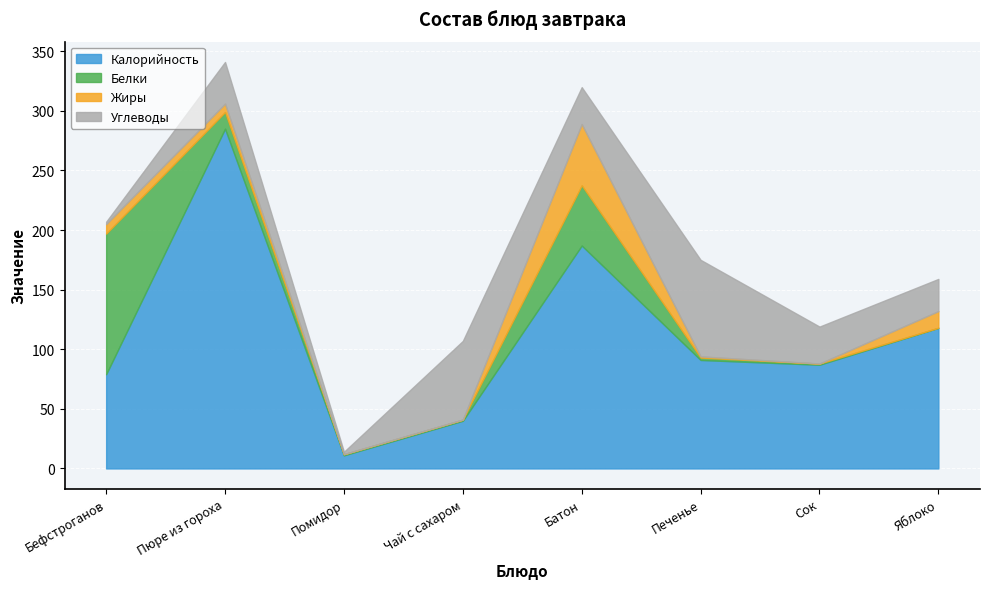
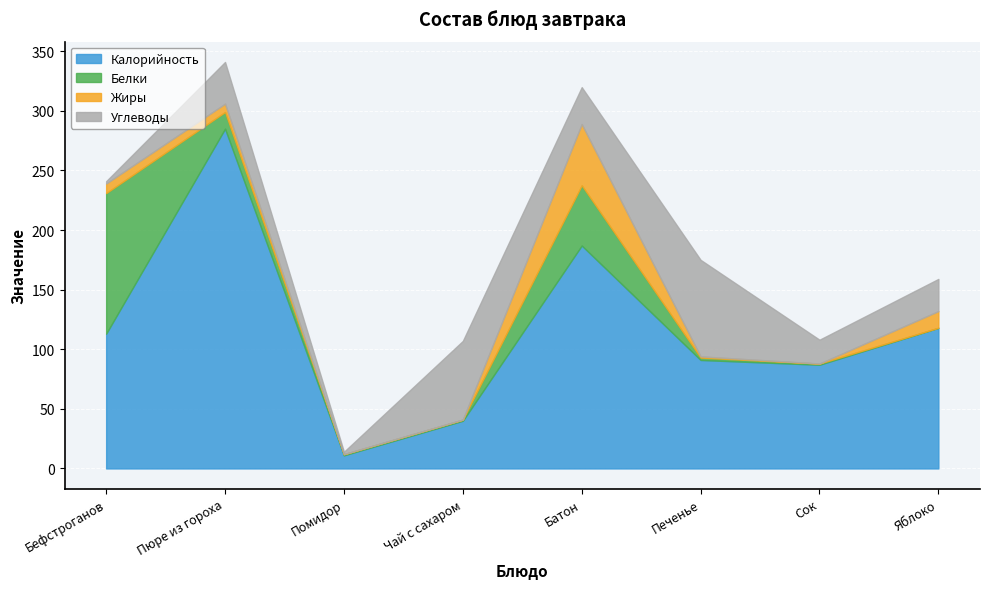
Калорийность, Бефстроганов: 79 -> 113
Углеводы, Сок: 31 -> 20
